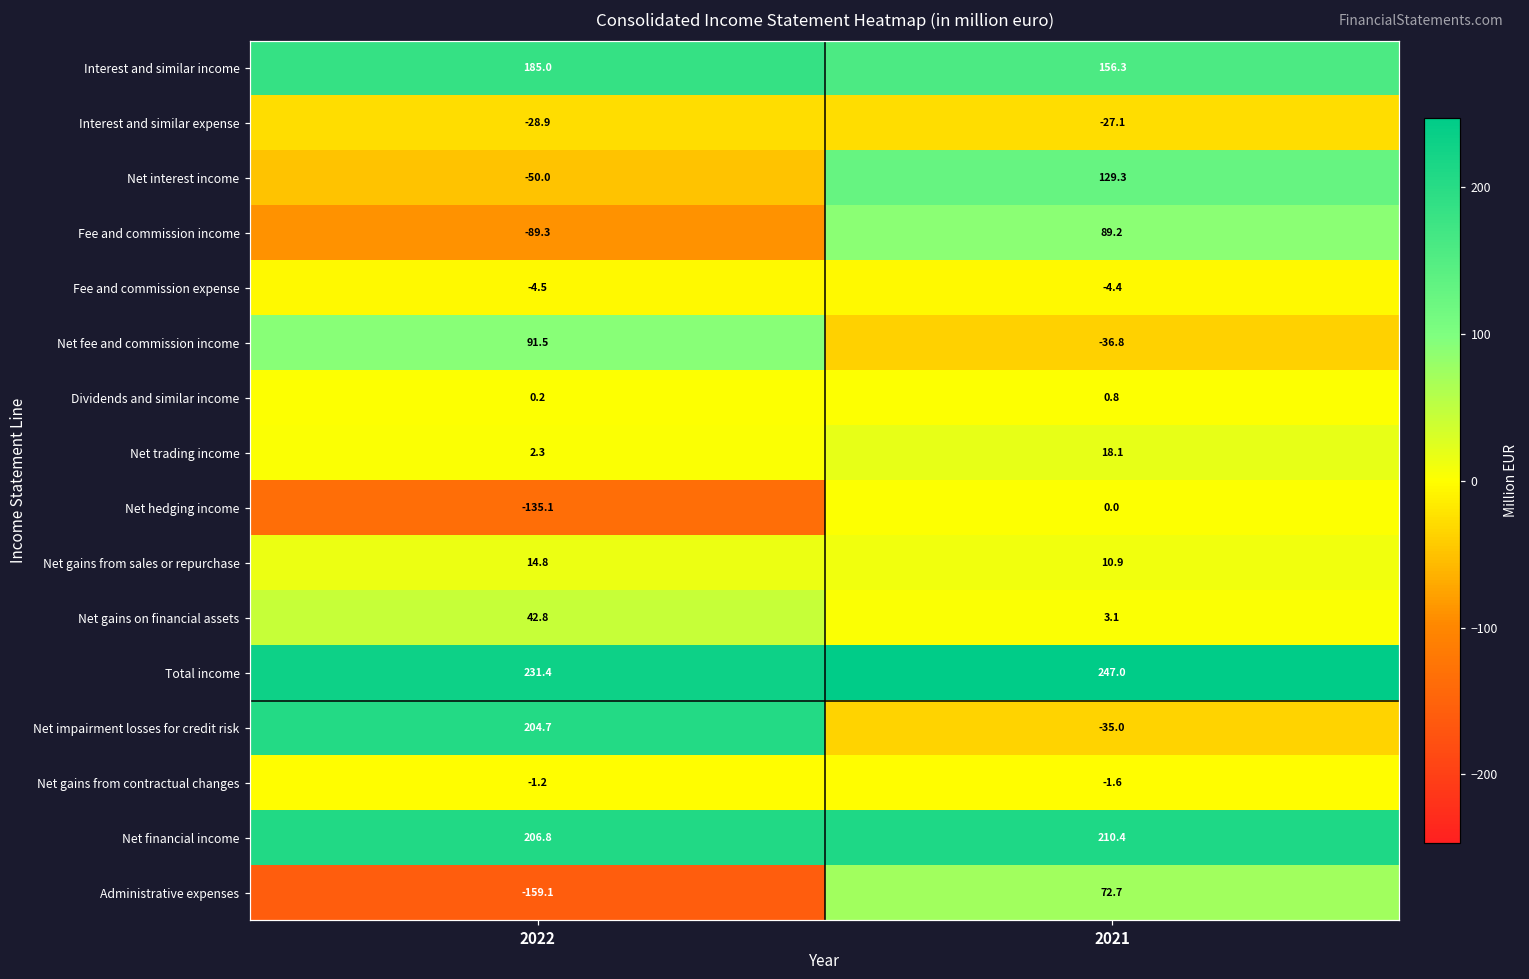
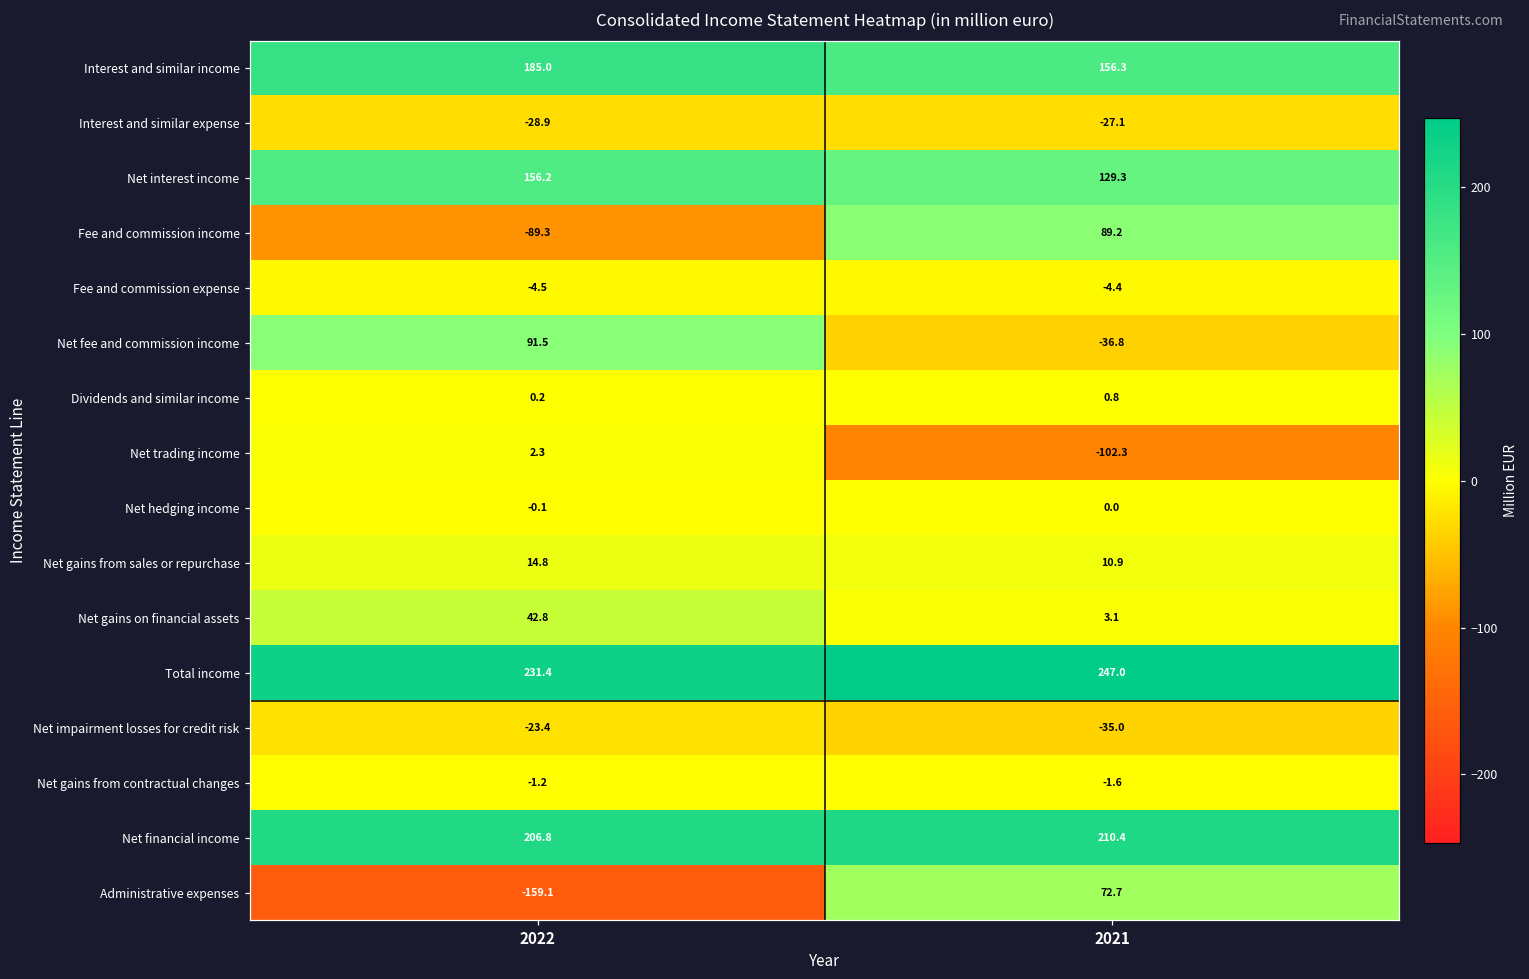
Net interest income, 2022: -50.0 -> 156.2
Net trading income, 2021: 18.1 -> -102.3
Net hedging income, 2022: -135.1 -> -0.1
Net impairment losses for credit risk, 2022: 204.7 -> -23.4
